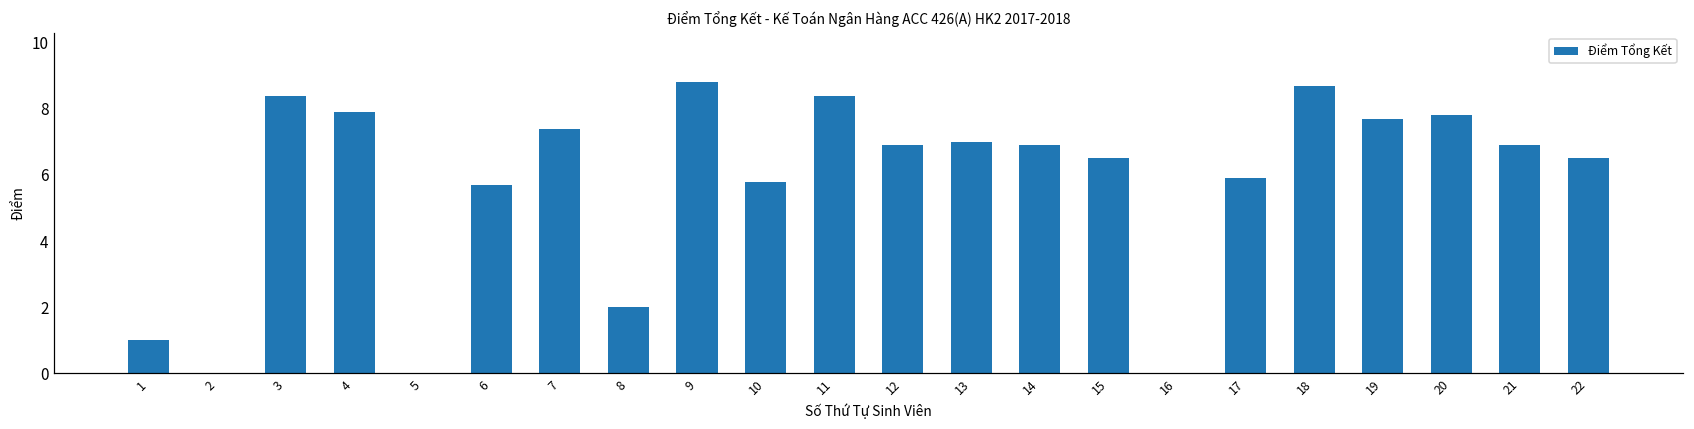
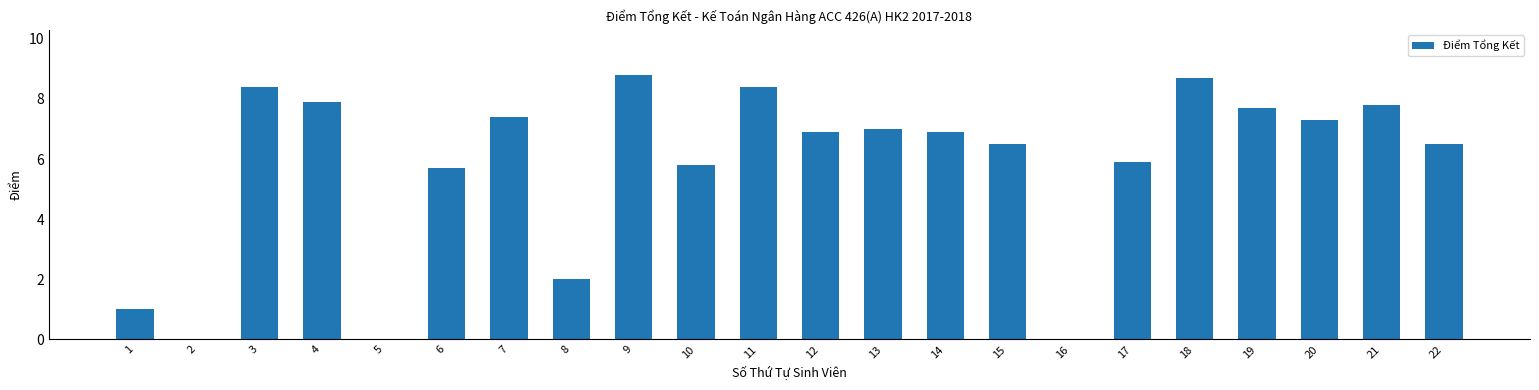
20: 7.8 -> 7.3
21: 6.9 -> 7.8
